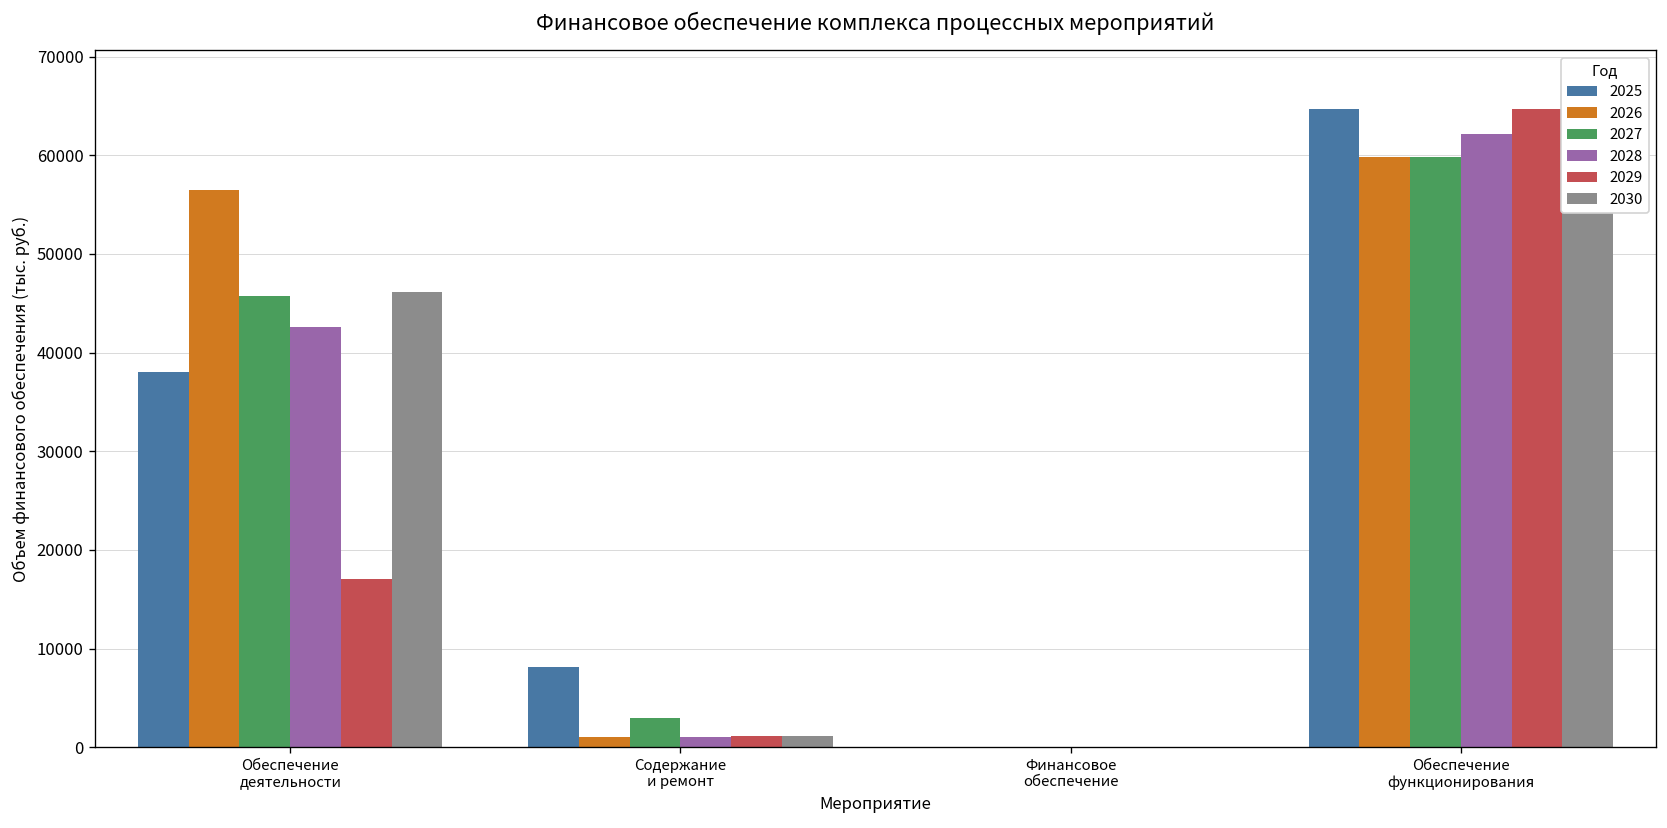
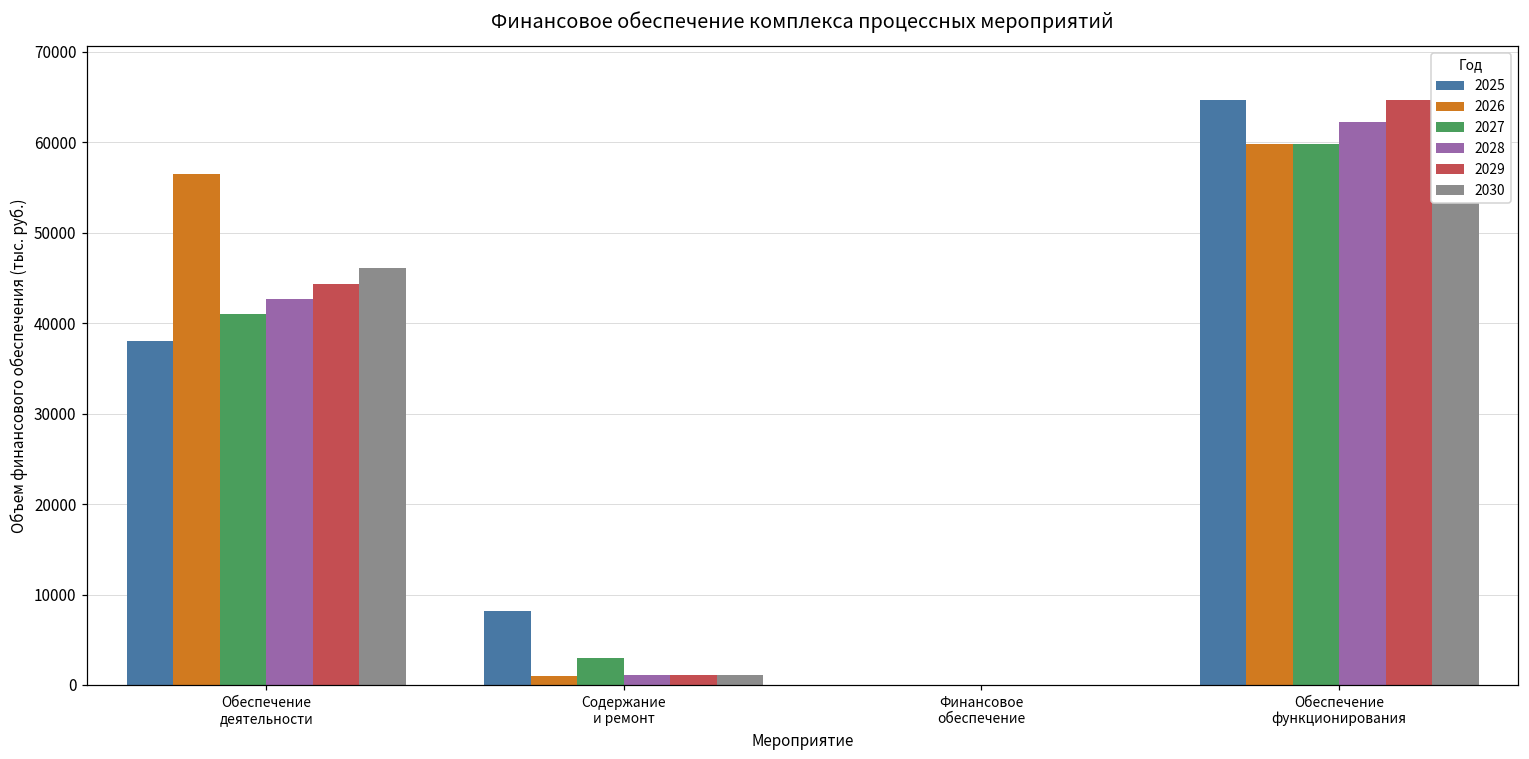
2027, Обеспечение деятельности: 46000 -> 41000
2029, Обеспечение деятельности: 17000 -> 44000
